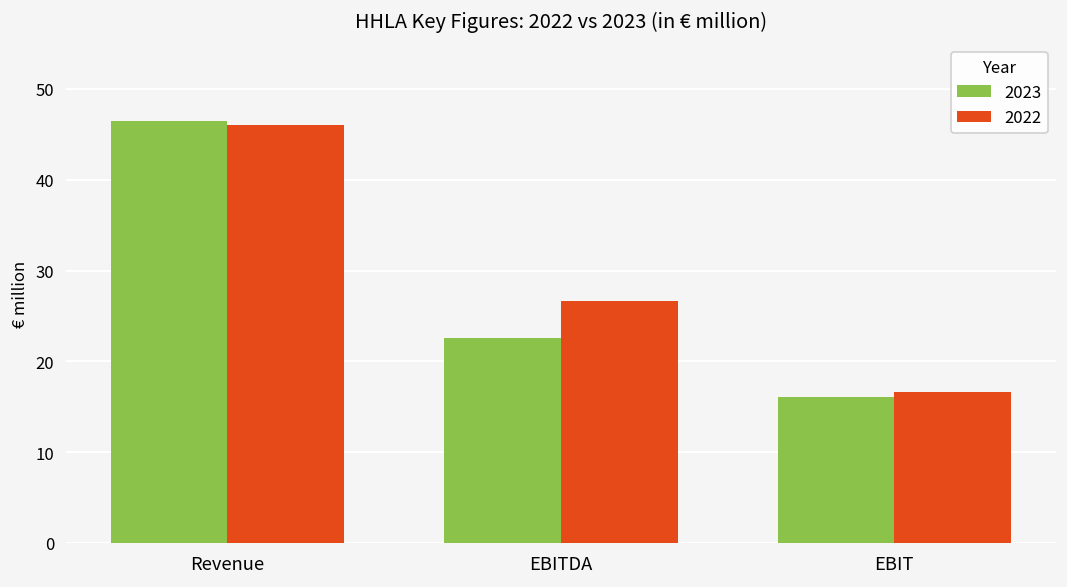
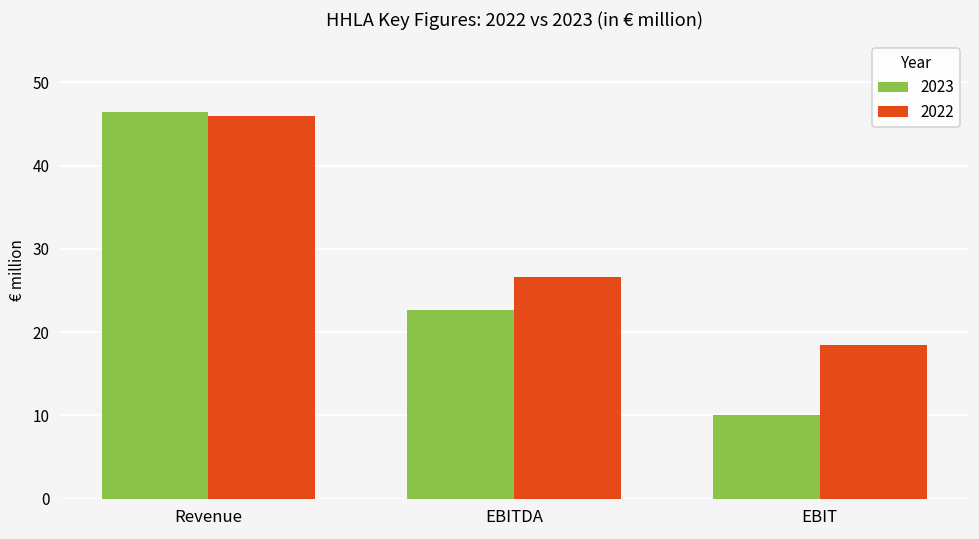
2023, EBIT: 16 -> 10
2022, EBIT: 17 -> 18
